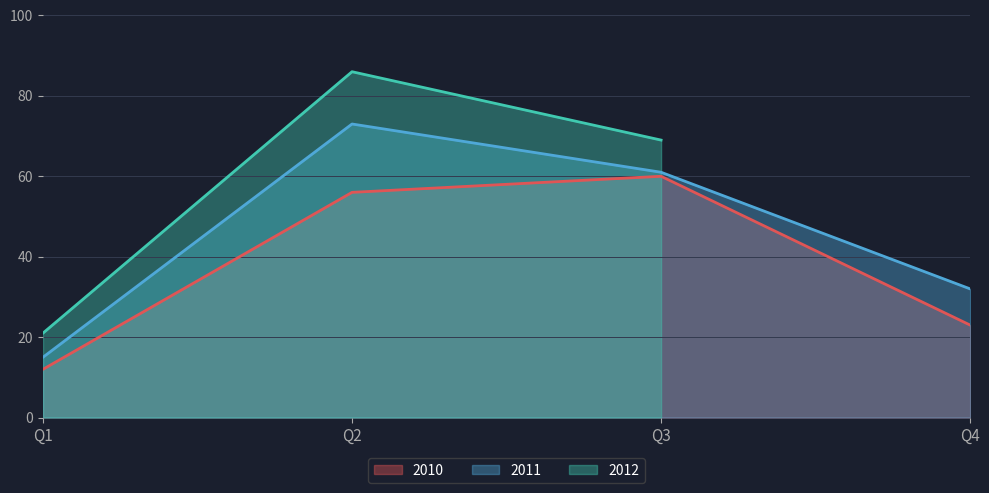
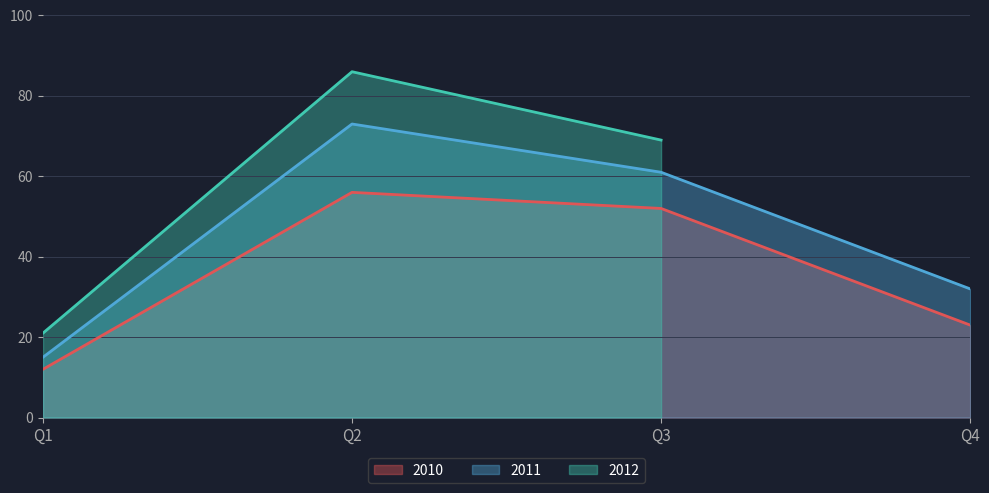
2010, Q3: 60 -> 52
